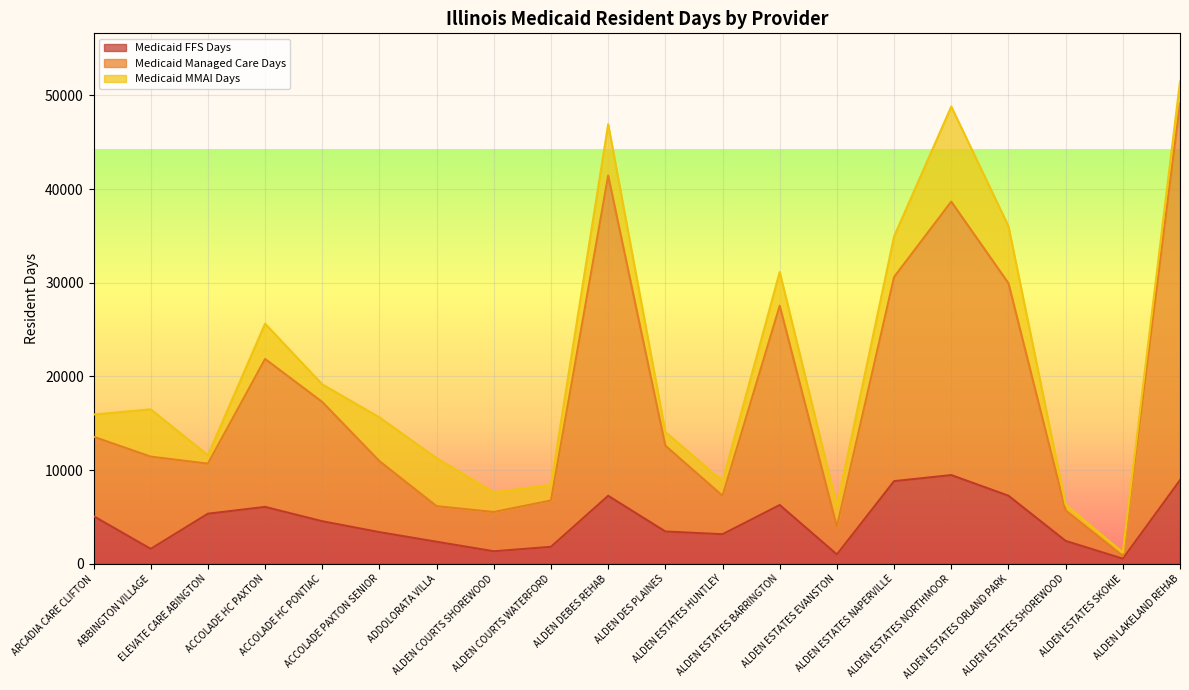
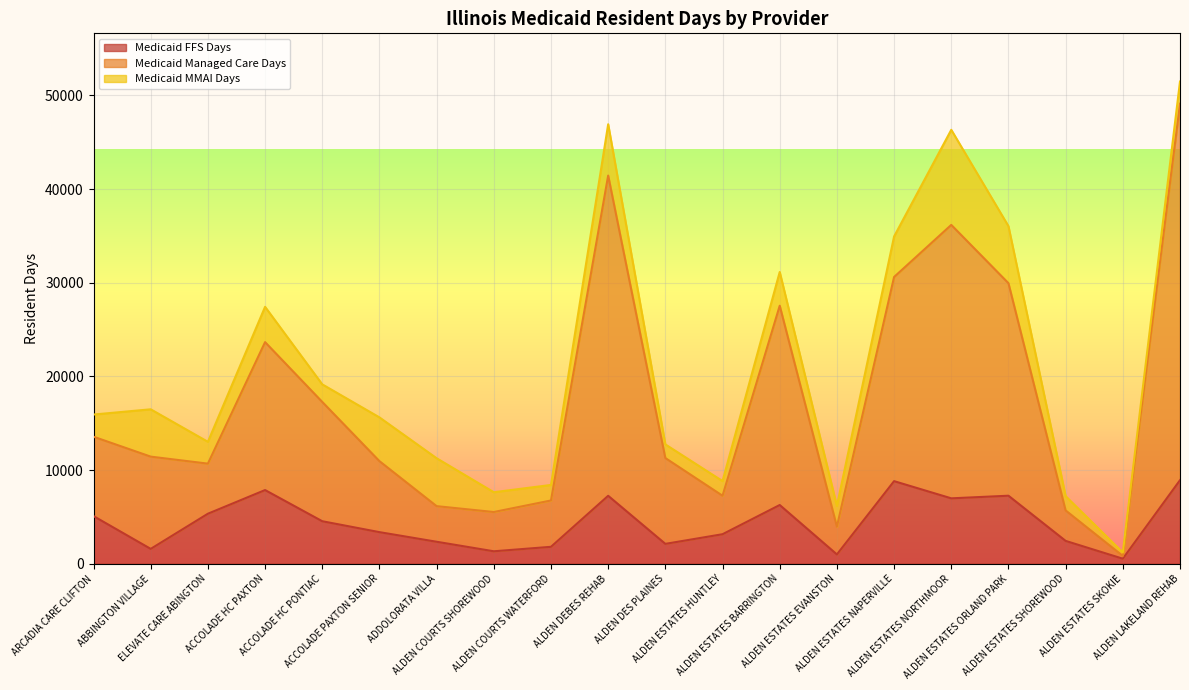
Medicaid MMAI Days, ELEVATE CARE ABINGTON: 1000 -> 2000
Medicaid FFS Days, ACCOLADE HC PAXTON: 6000 -> 8000
Medicaid FFS Days, ALDEN DES PLAINES: 3000 -> 2000
Medicaid FFS Days, ALDEN ESTATES NORTHMOOR: 9000 -> 7000
Medicaid MMAI Days, ALDEN ESTATES SHOREWOOD: 1000 -> 2000
